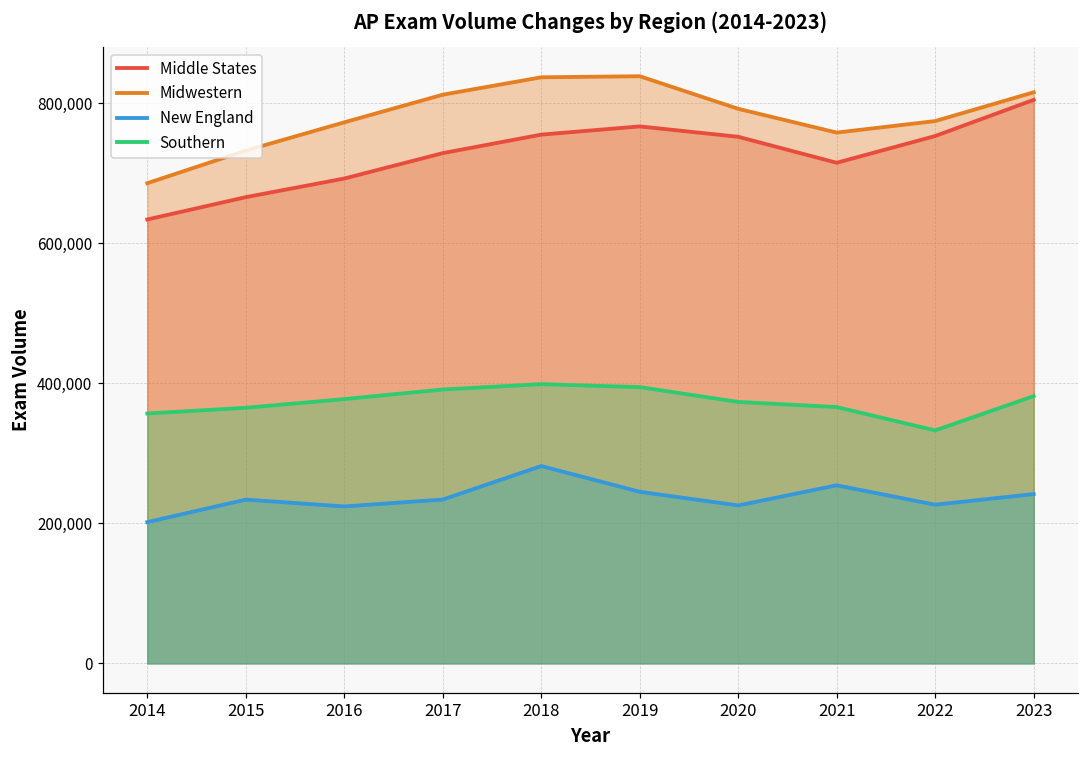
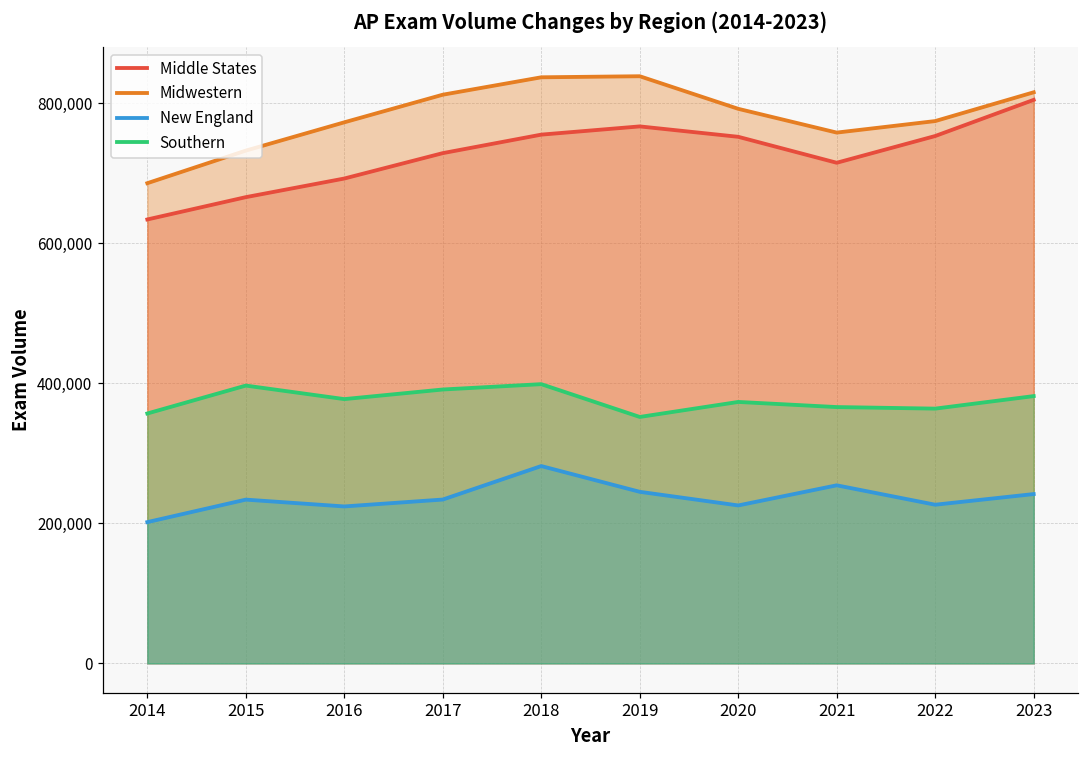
Southern, 2015: 370,000 -> 400,000
Southern, 2019: 390,000 -> 350,000
Southern, 2022: 330,000 -> 360,000
